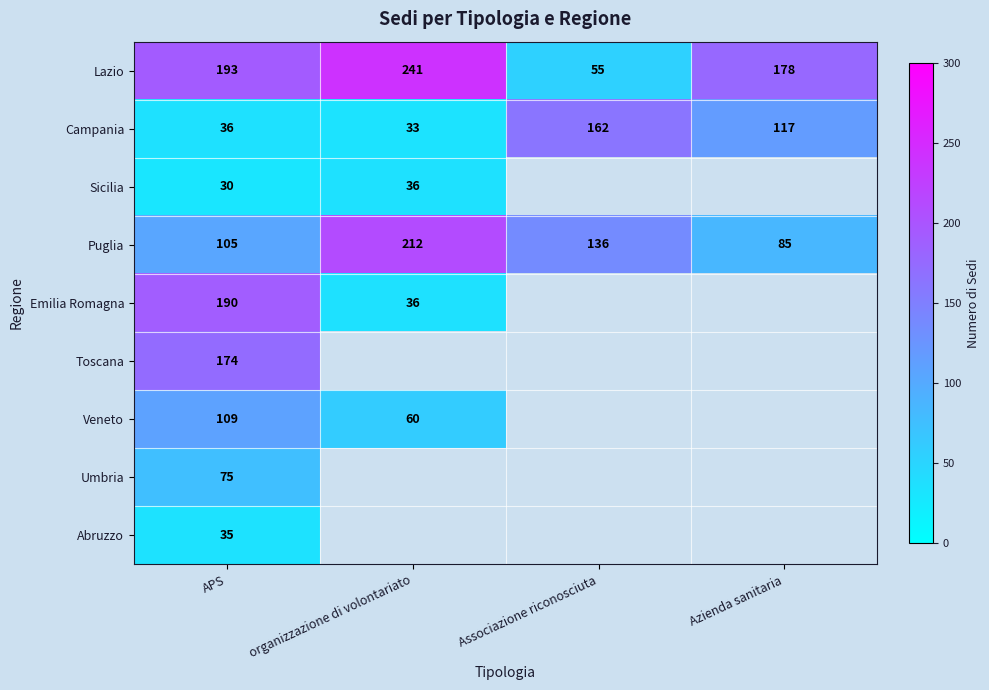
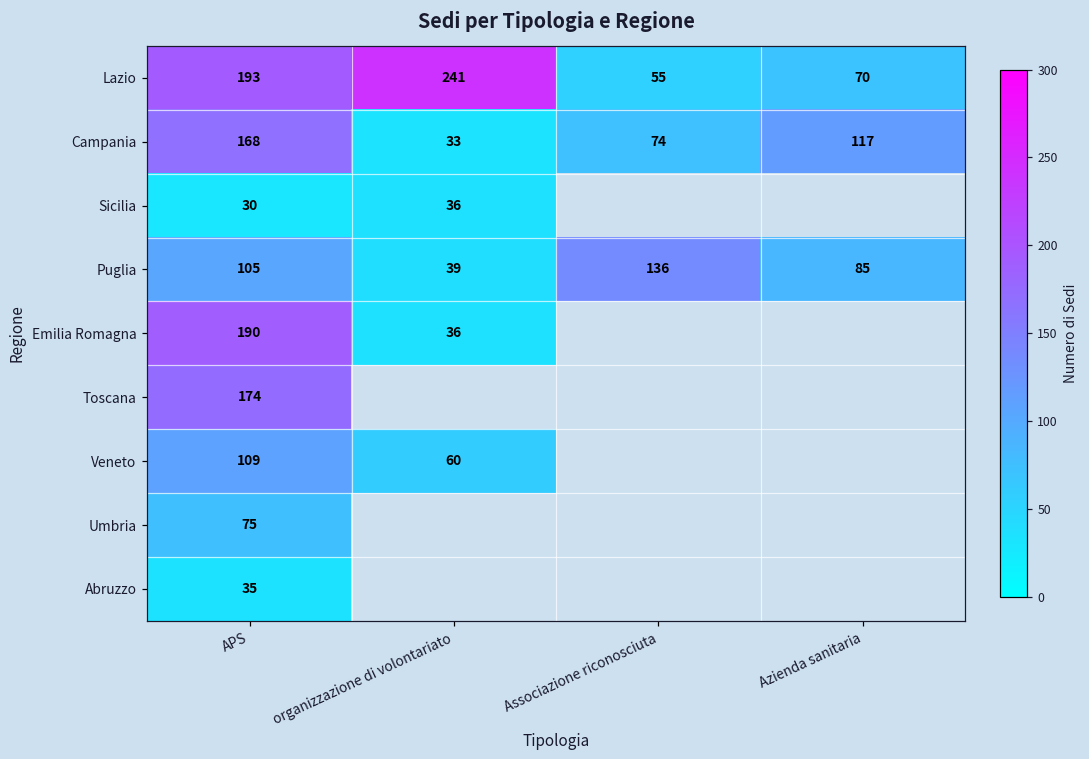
Lazio, Azienda sanitaria: 178 -> 70
Campania, APS: 36 -> 168
Campania, Associazione riconosciuta: 162 -> 74
Puglia, organizzazione di volontariato: 212 -> 39
